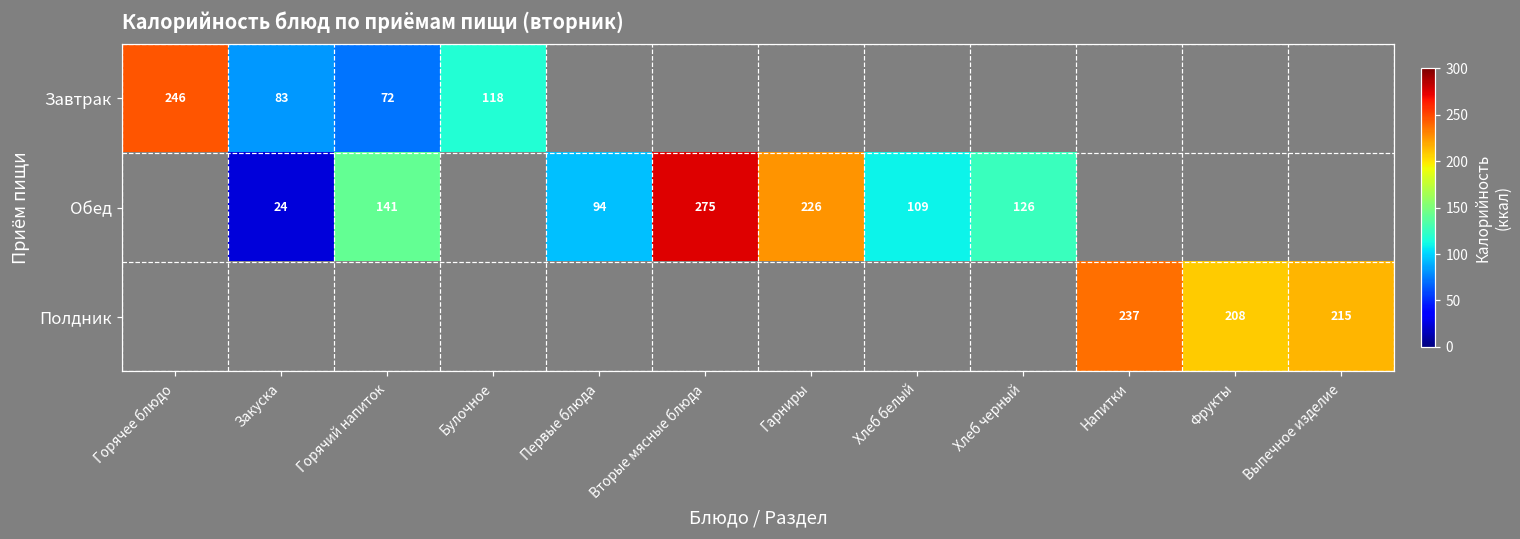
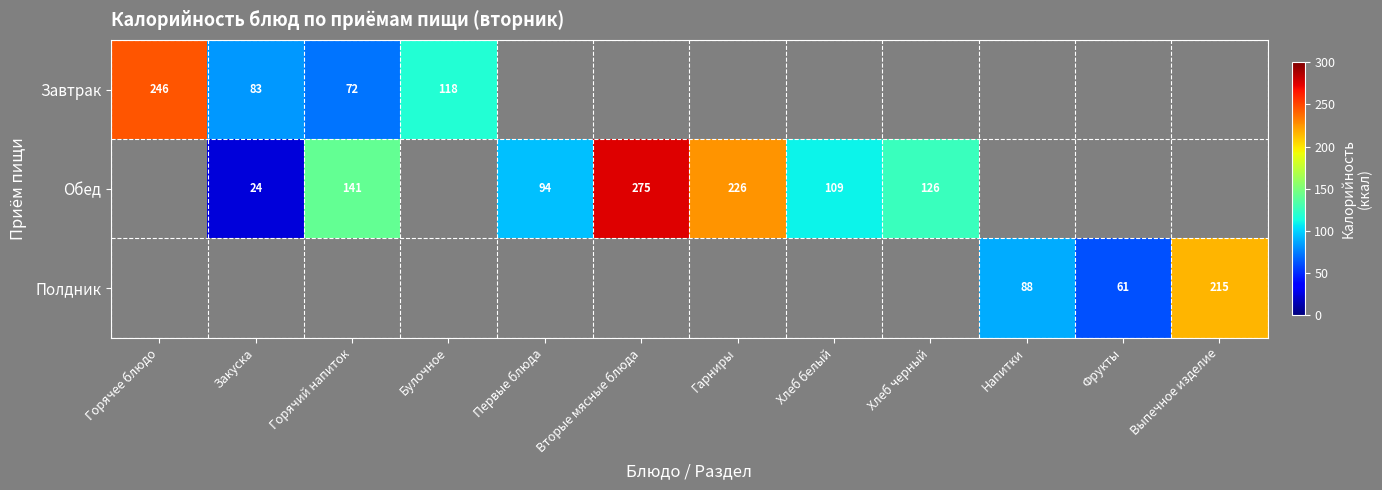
Полдник, Напитки: 237 -> 88
Полдник, Фрукты: 208 -> 61
